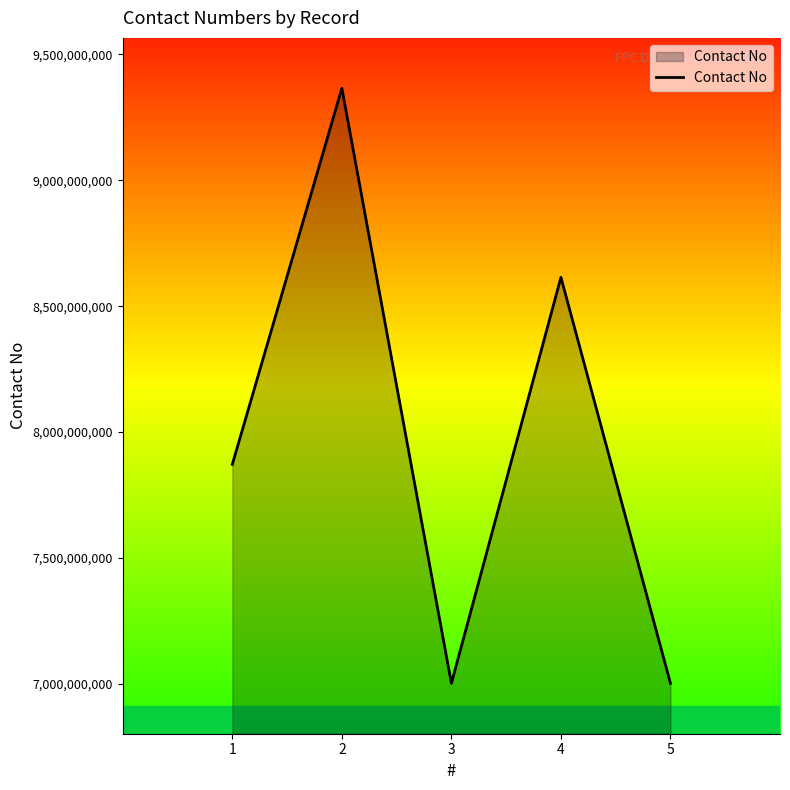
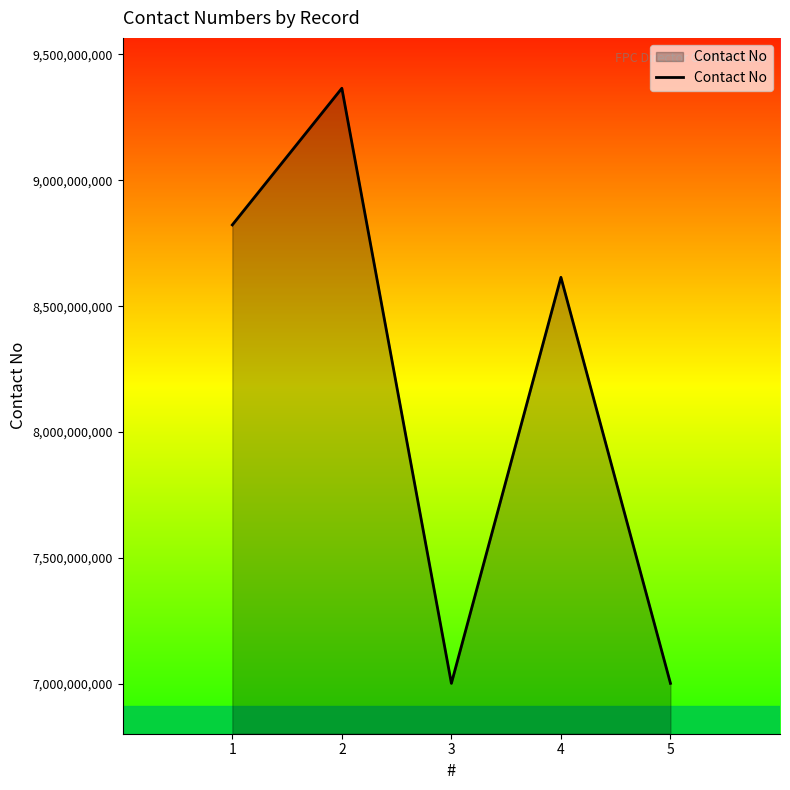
1: 7,870,000,000 -> 8,820,000,000
